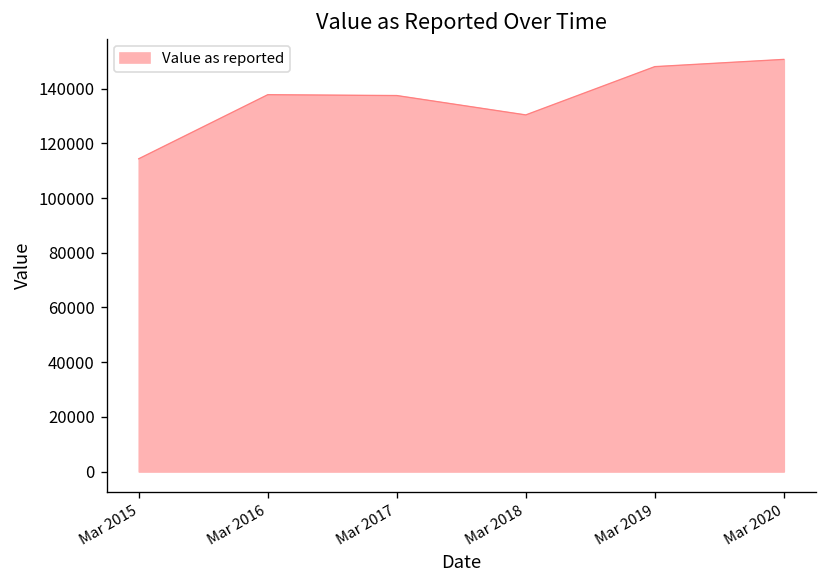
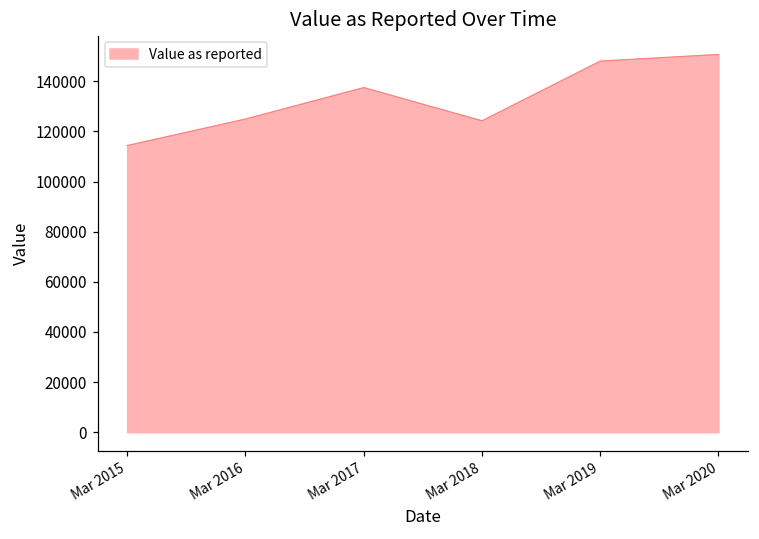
Mar 2016: 138000 -> 125000
Mar 2018: 130000 -> 124000
